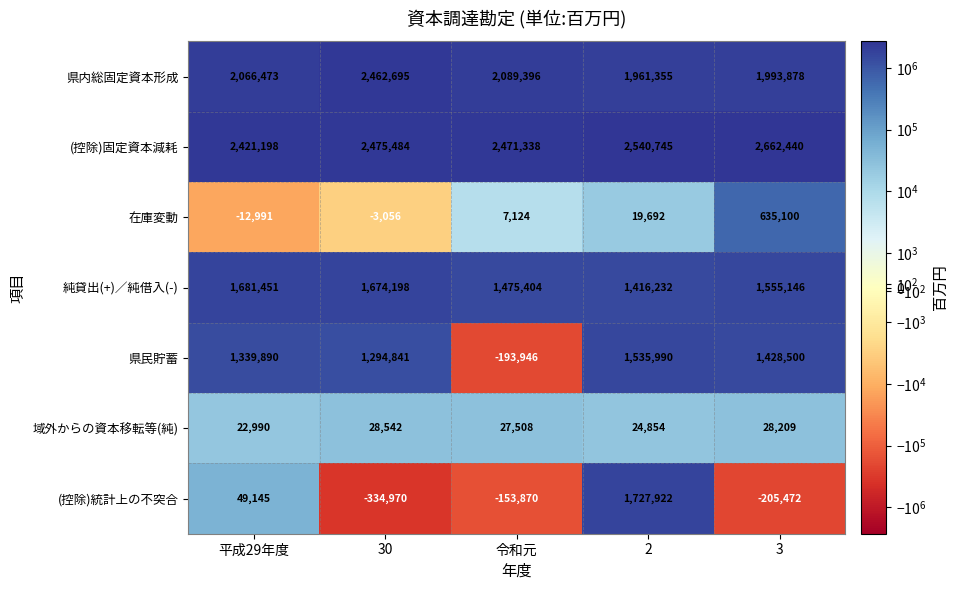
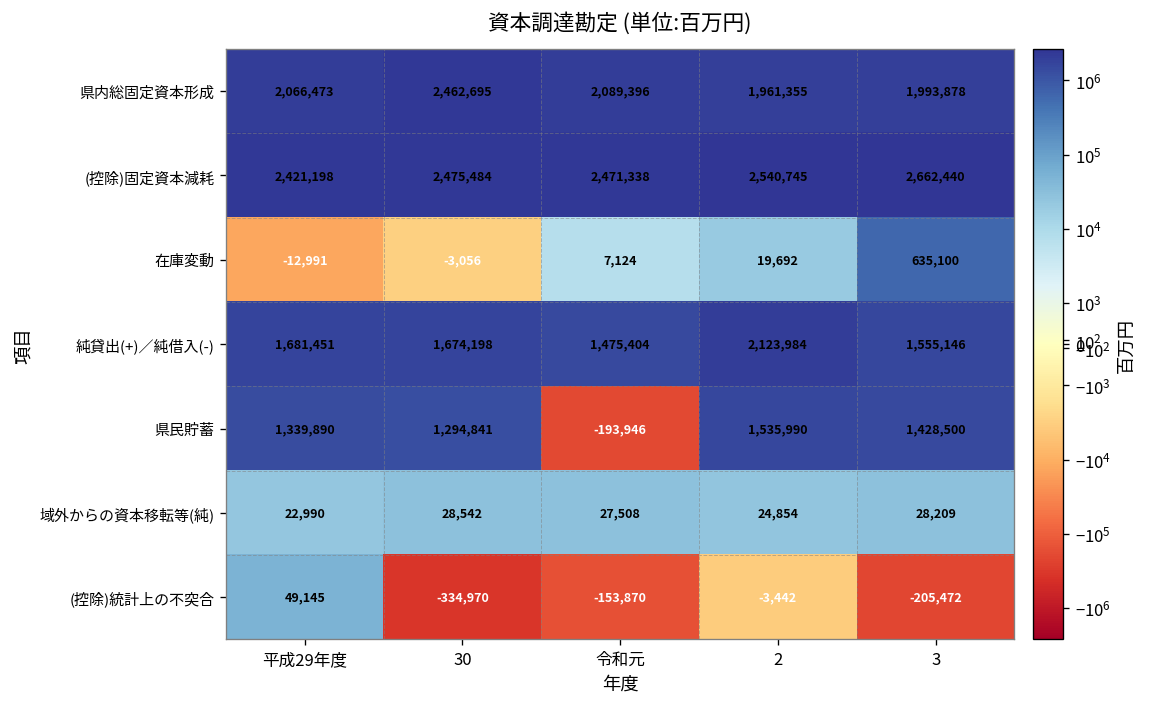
純貸出(+)／純借入(-), 2: 1,416,232 -> 2,123,984
(控除)統計上の不突合, 2: 1,727,922 -> -3,442
